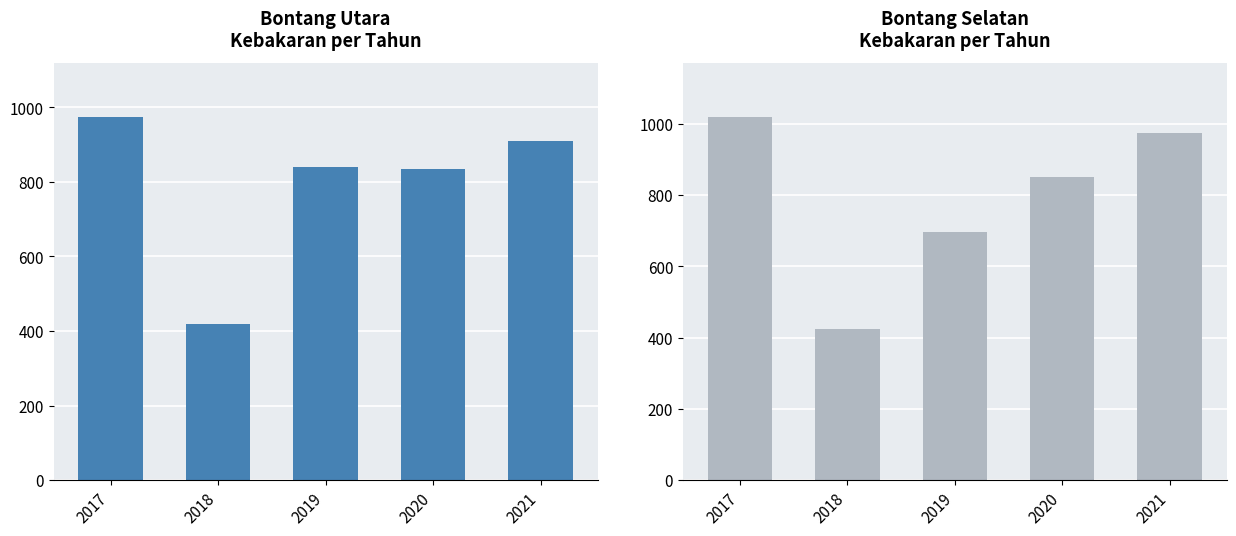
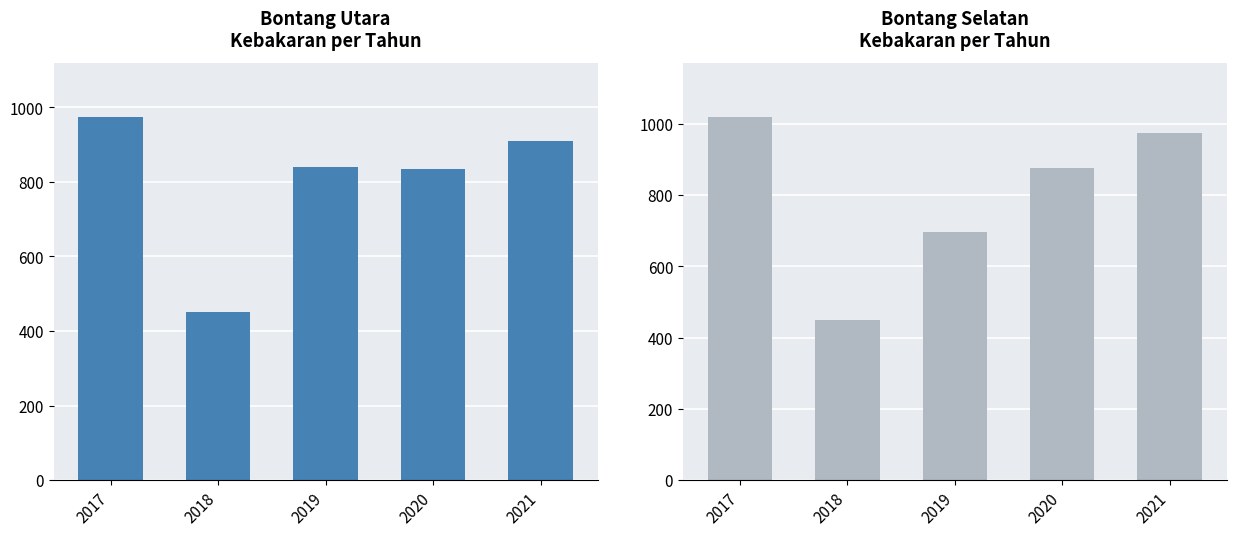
Bontang Utara Kebakaran per Tahun, 2018: 420 -> 450
Bontang Selatan Kebakaran per Tahun, 2018: 420 -> 450
Bontang Selatan Kebakaran per Tahun, 2020: 850 -> 880
